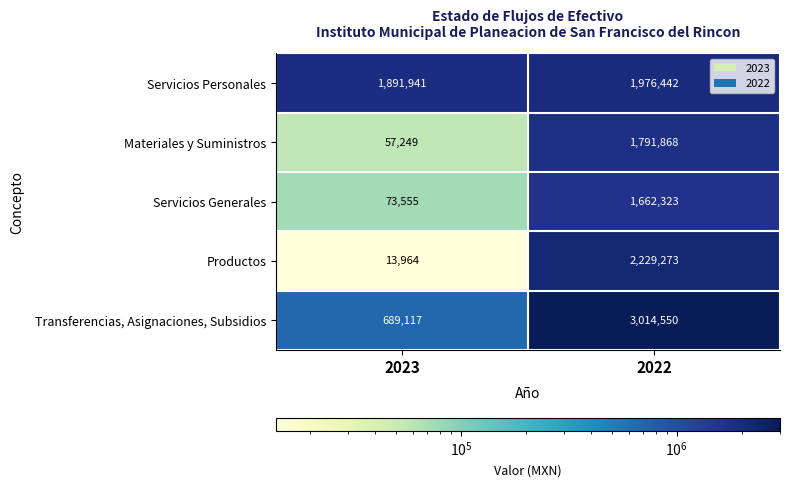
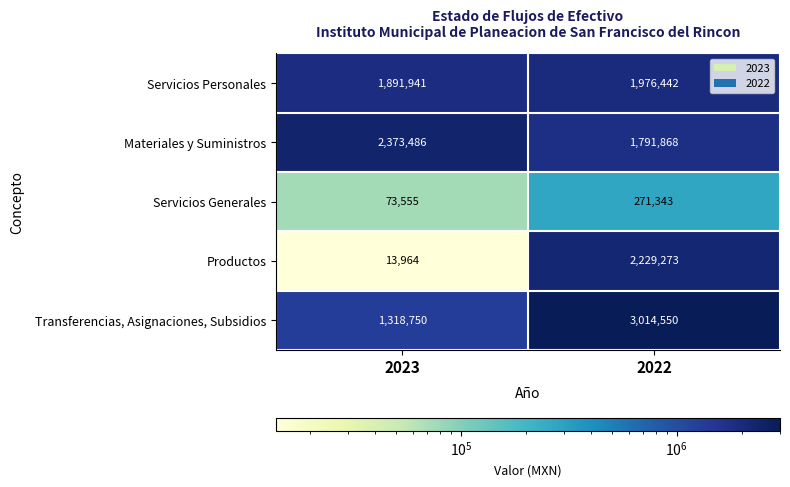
Materiales y Suministros, 2023: 57,249 -> 2,373,486
Servicios Generales, 2022: 1,662,323 -> 271,343
Transferencias, Asignaciones, Subsidios, 2023: 689,117 -> 1,318,750
